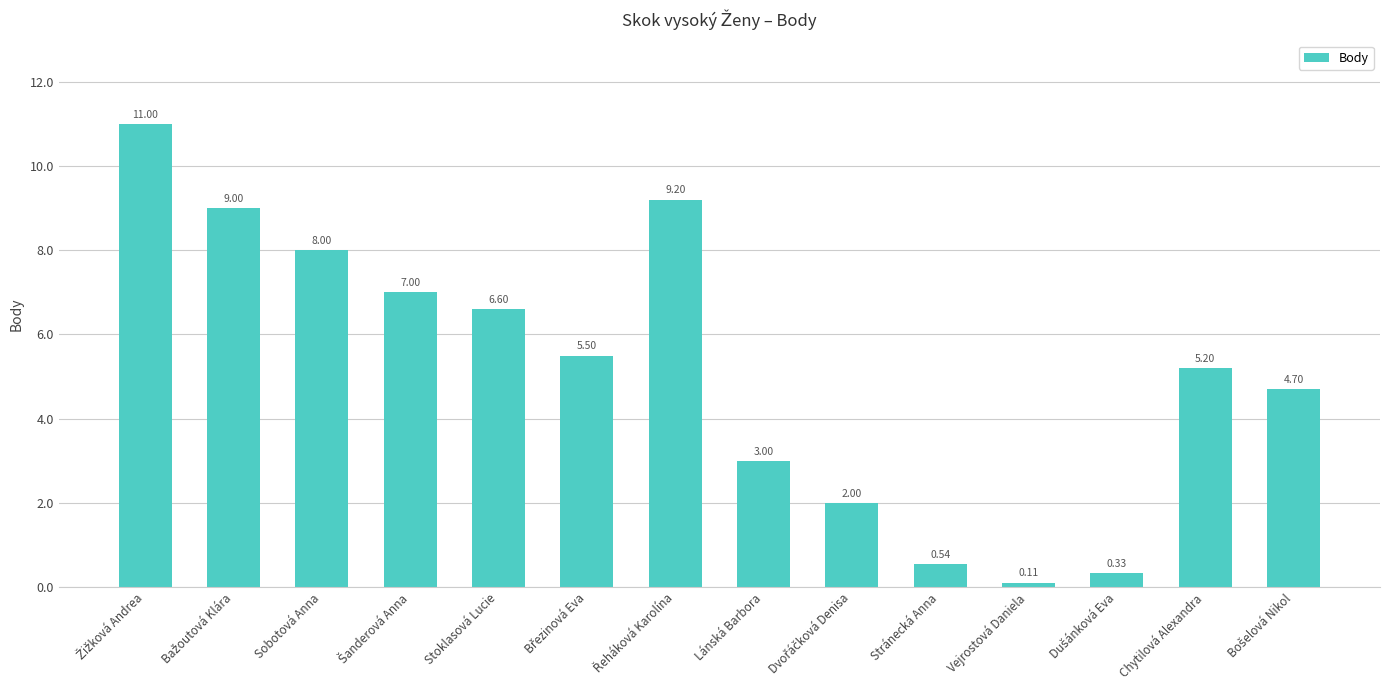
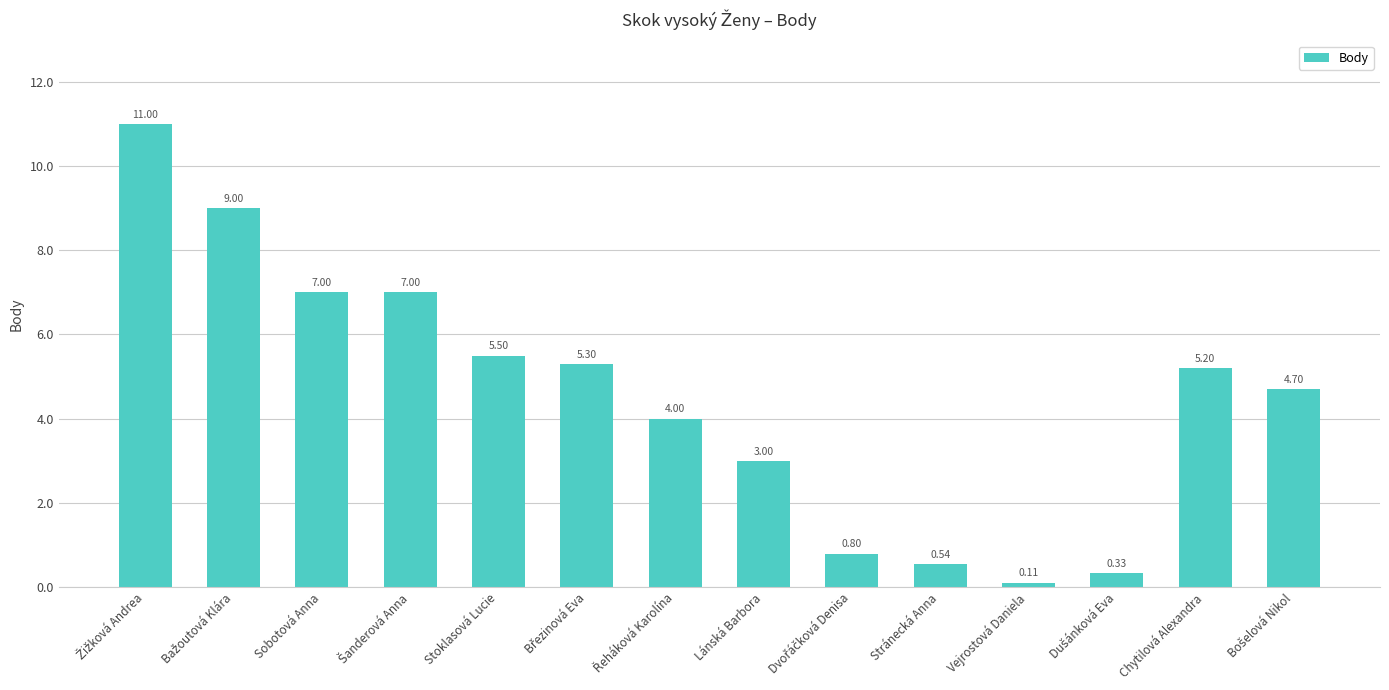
Sobotová Anna: 8.00 -> 7.00
Stoklasová Lucie: 6.60 -> 5.50
Březinová Eva: 5.50 -> 5.30
Řeháková Karolína: 9.20 -> 4.00
Dvořáčková Denisa: 2.00 -> 0.80
